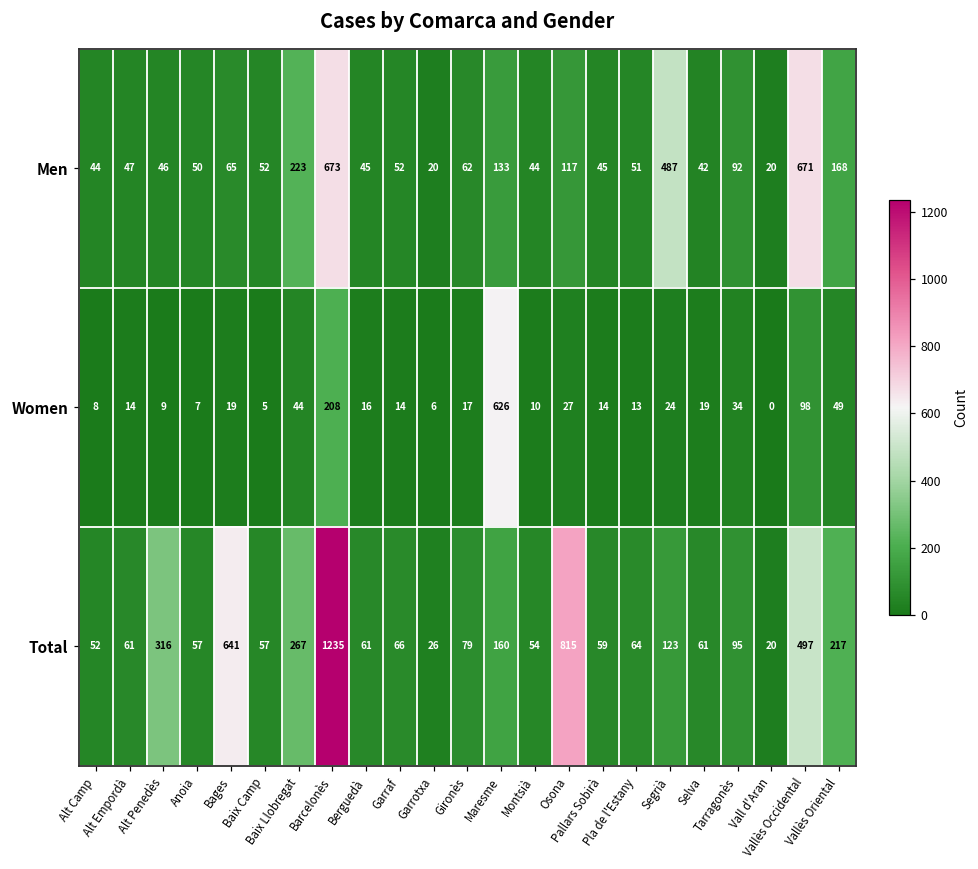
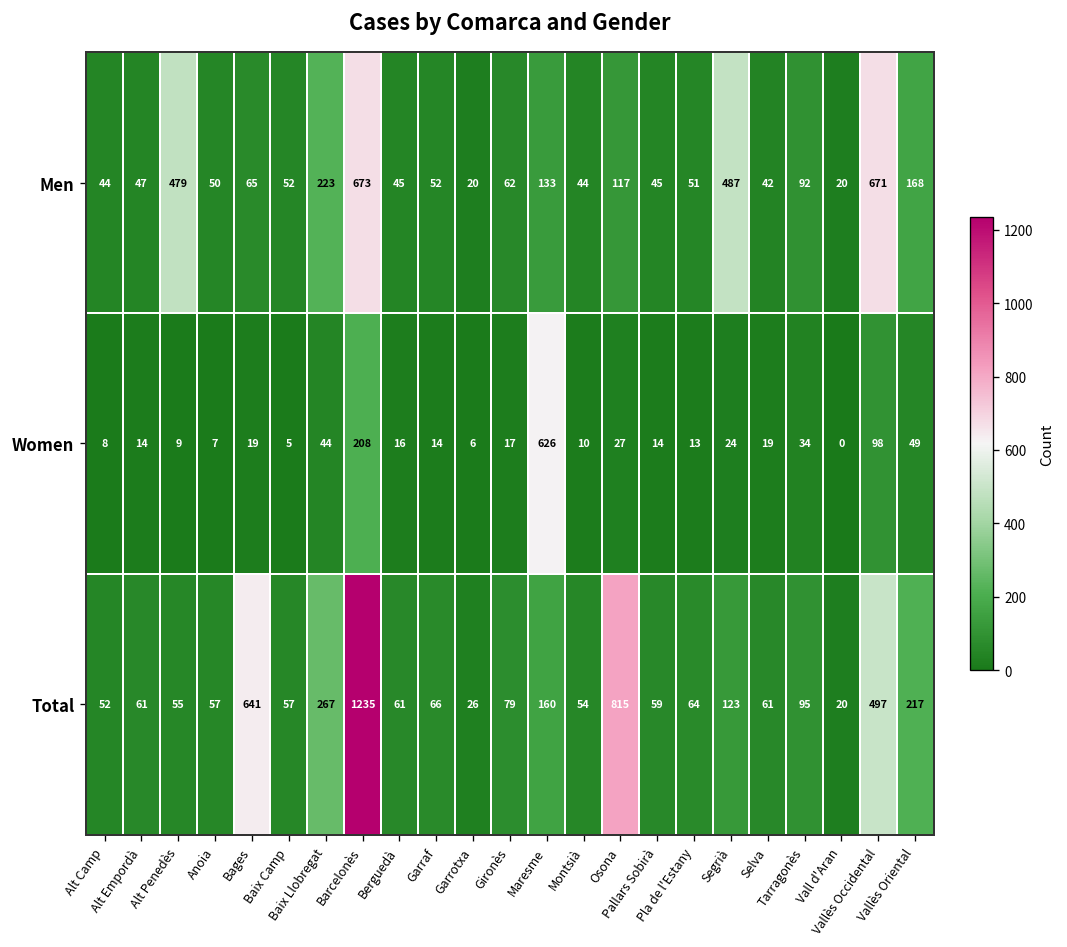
Men, Alt Penedès: 46 -> 479
Total, Alt Penedès: 316 -> 55
